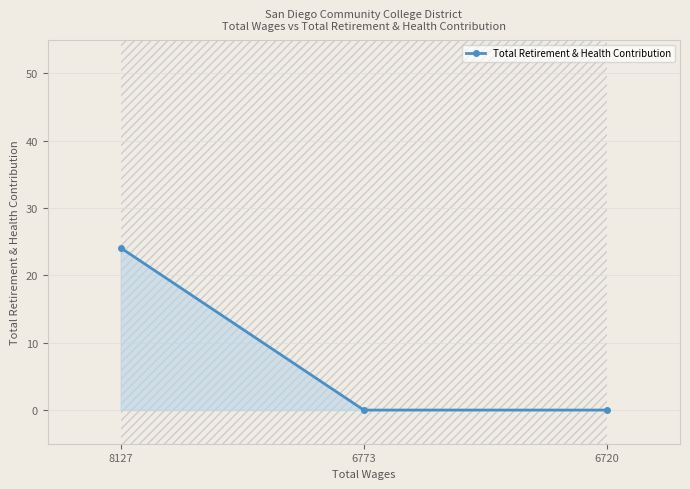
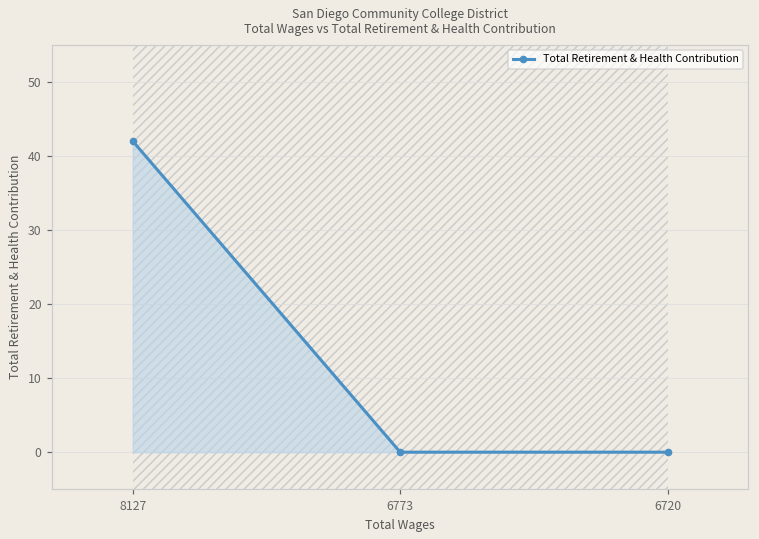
Total Retirement & Health Contribution, 8127: 24 -> 42
